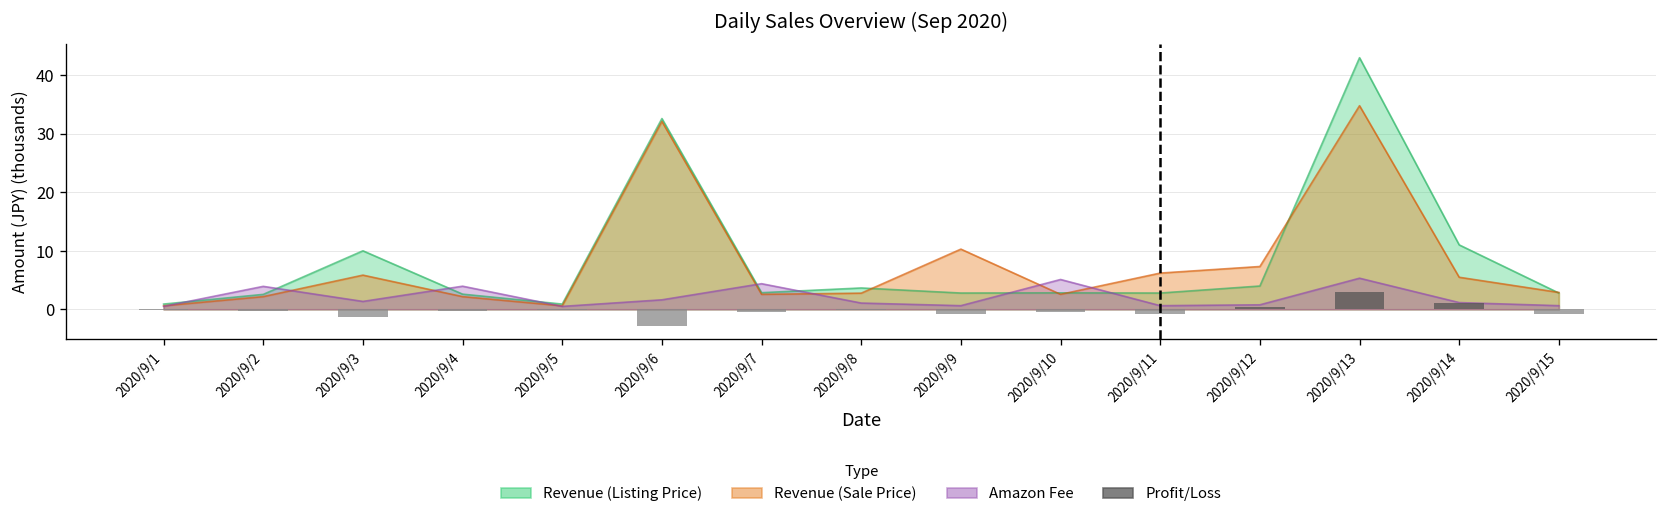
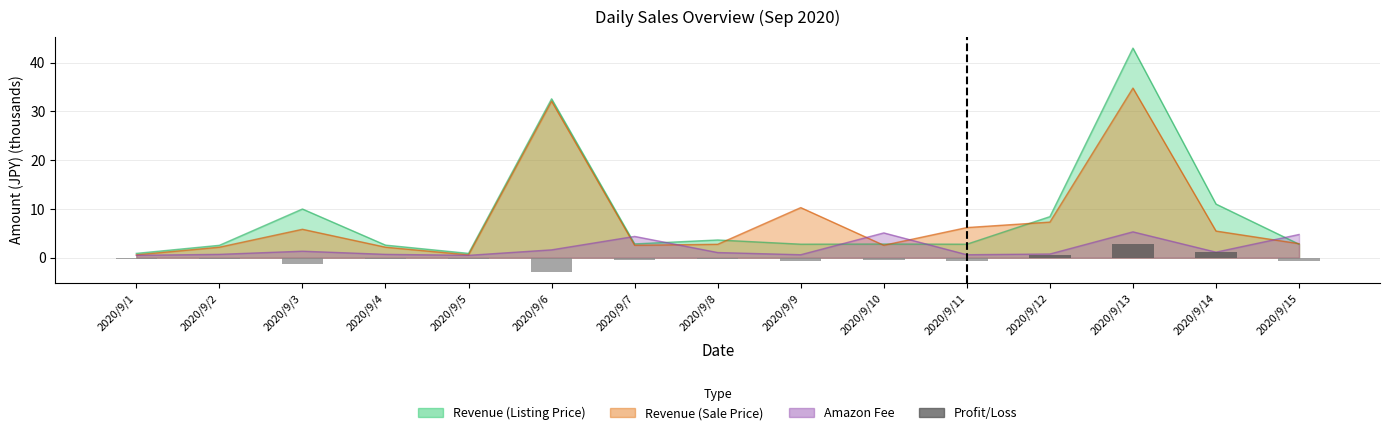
Amazon Fee, 2020/9/2: 4 -> 1
Amazon Fee, 2020/9/4: 4 -> 1
Revenue (Listing Price), 2020/9/12: 4 -> 8
Amazon Fee, 2020/9/15: 1 -> 5
